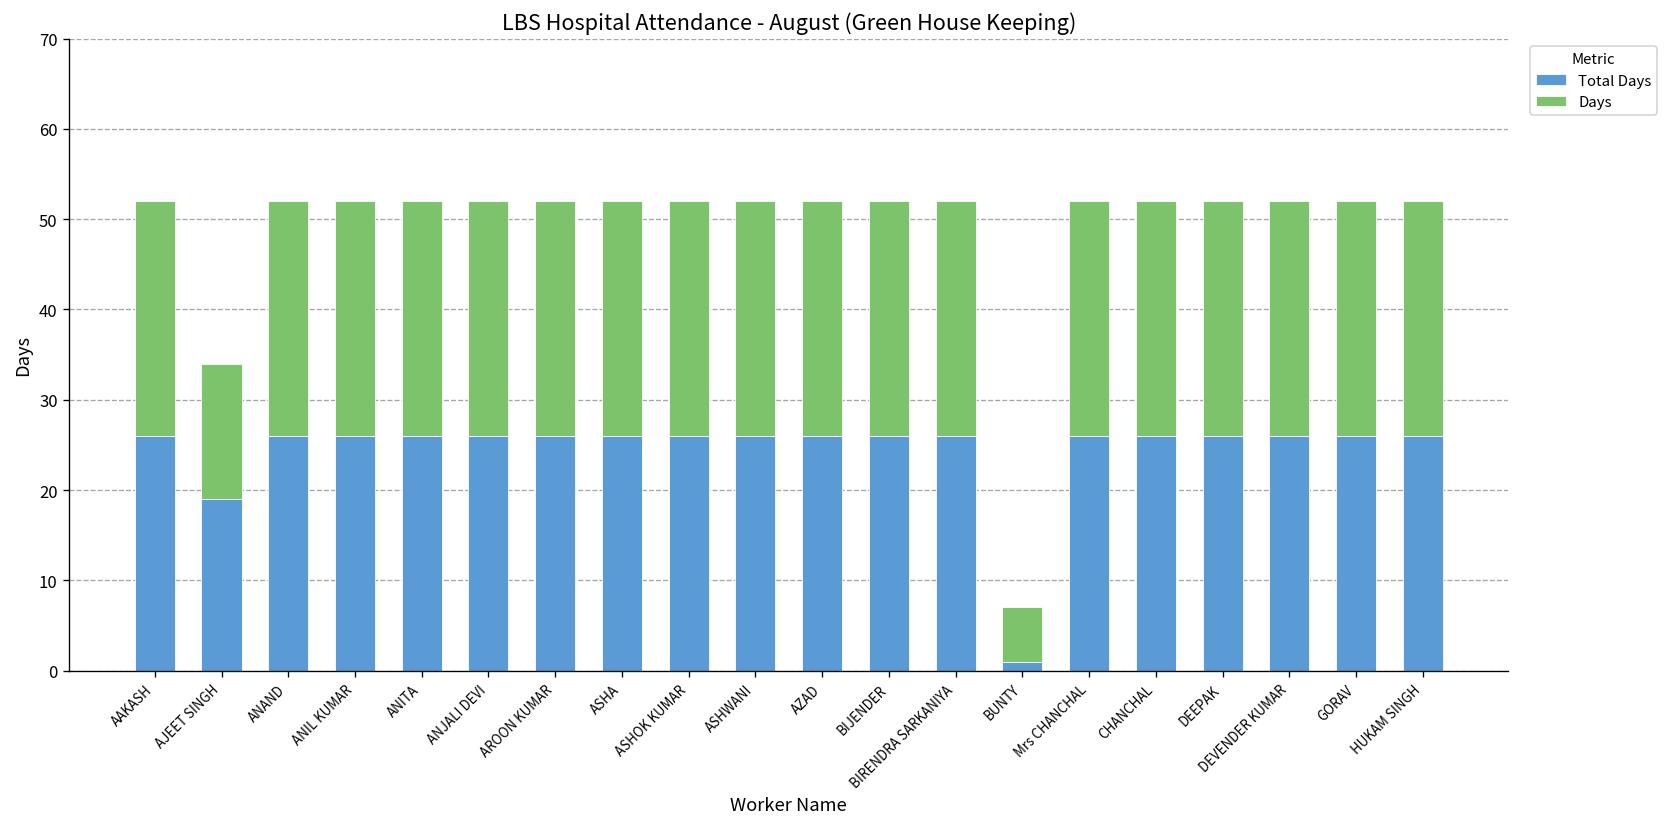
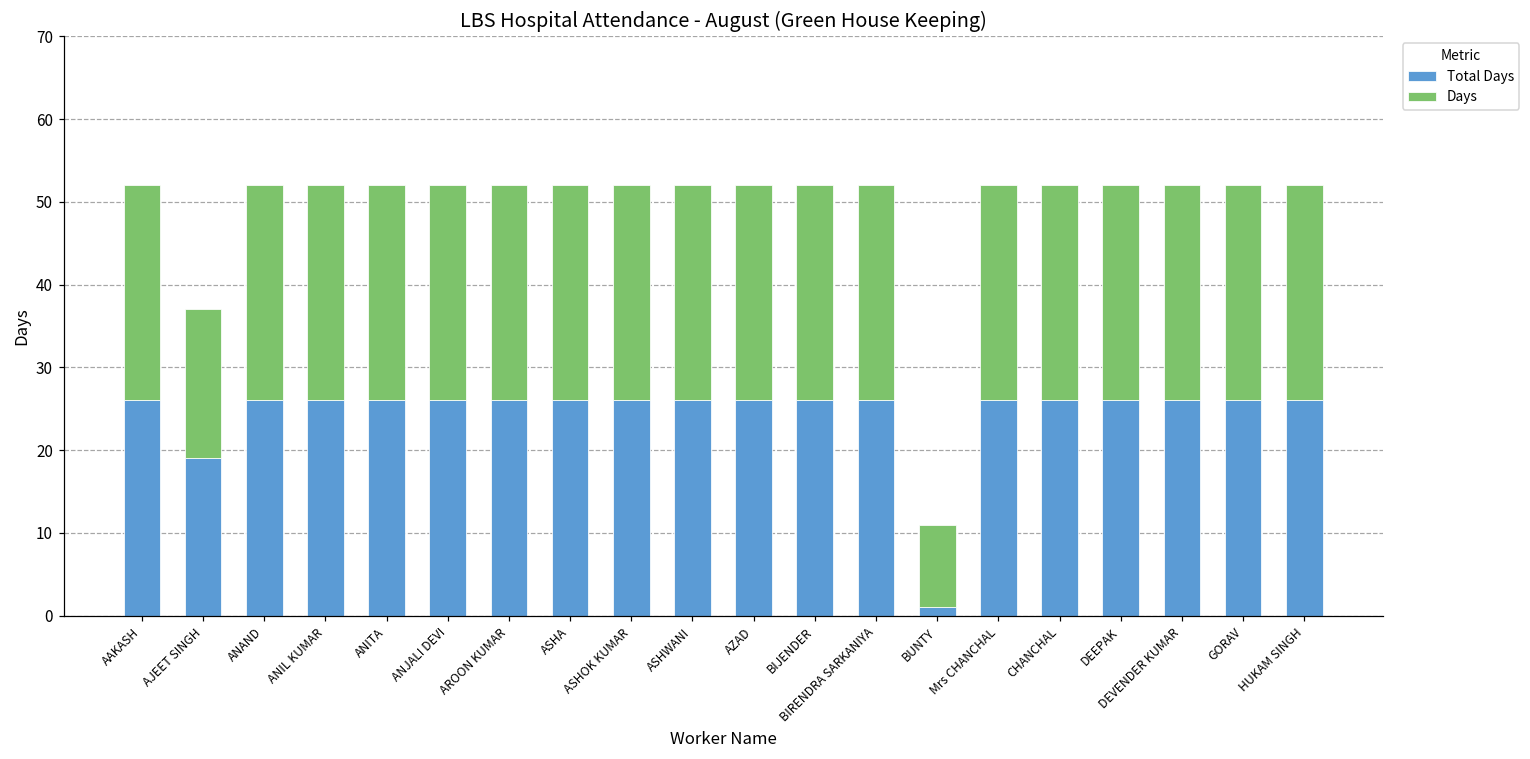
Days, AJEET SINGH: 15 -> 18
Days, BUNTY: 6 -> 10
